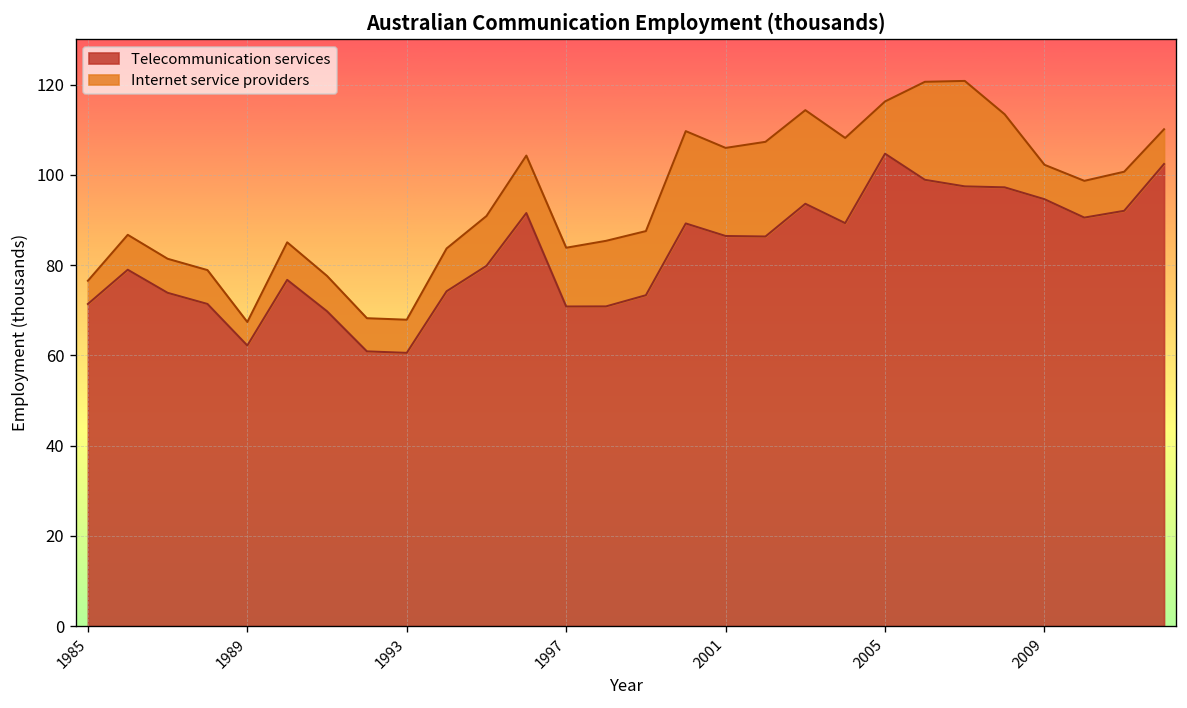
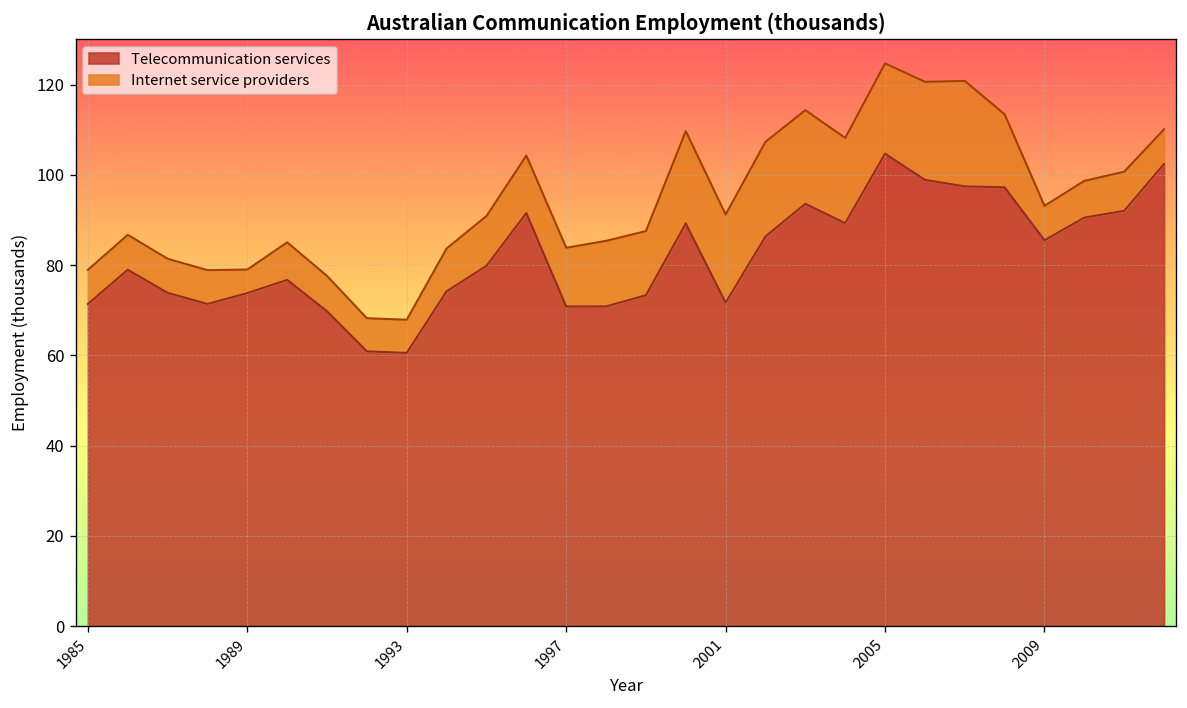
Internet service providers, 1985: 5 -> 8
Telecommunication services, 1989: 62 -> 74
Telecommunication services, 2001: 86 -> 72
Internet service providers, 2005: 12 -> 20
Telecommunication services, 2009: 95 -> 85
